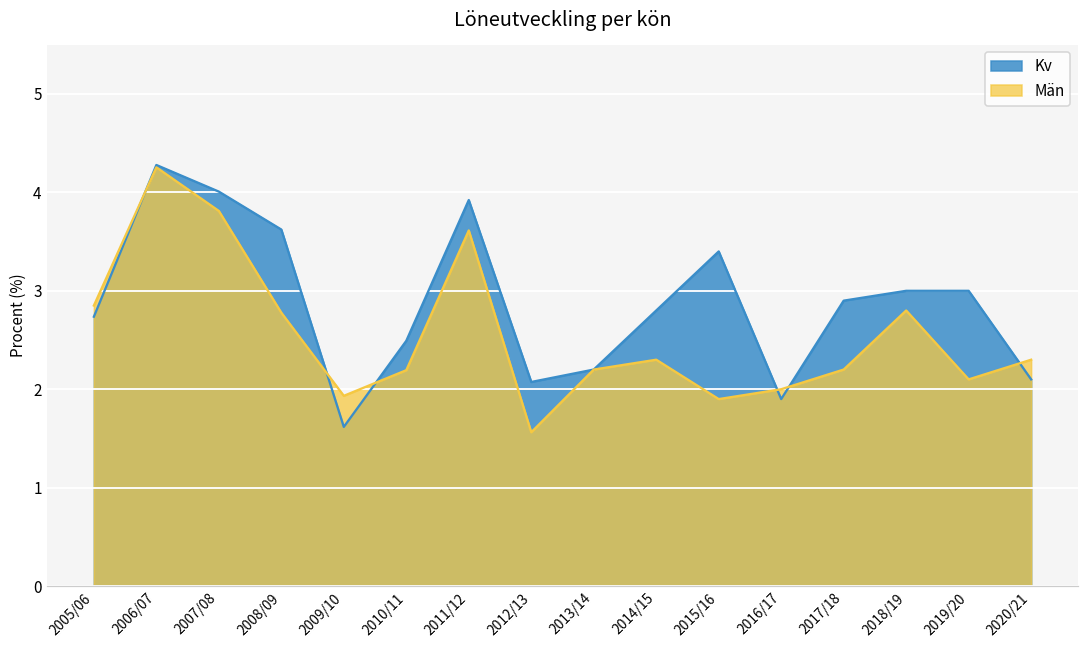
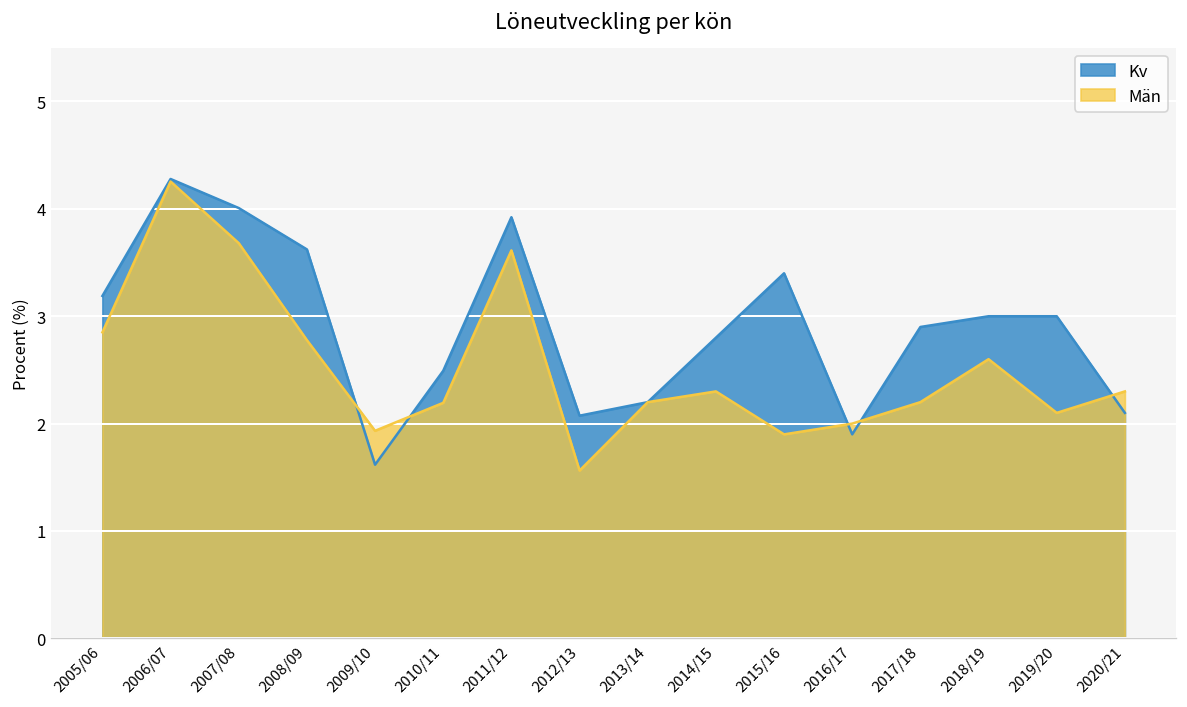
Kv, 2005/06: 2.7 -> 3.2
Män, 2007/08: 3.8 -> 3.7
Män, 2018/19: 2.8 -> 2.6
